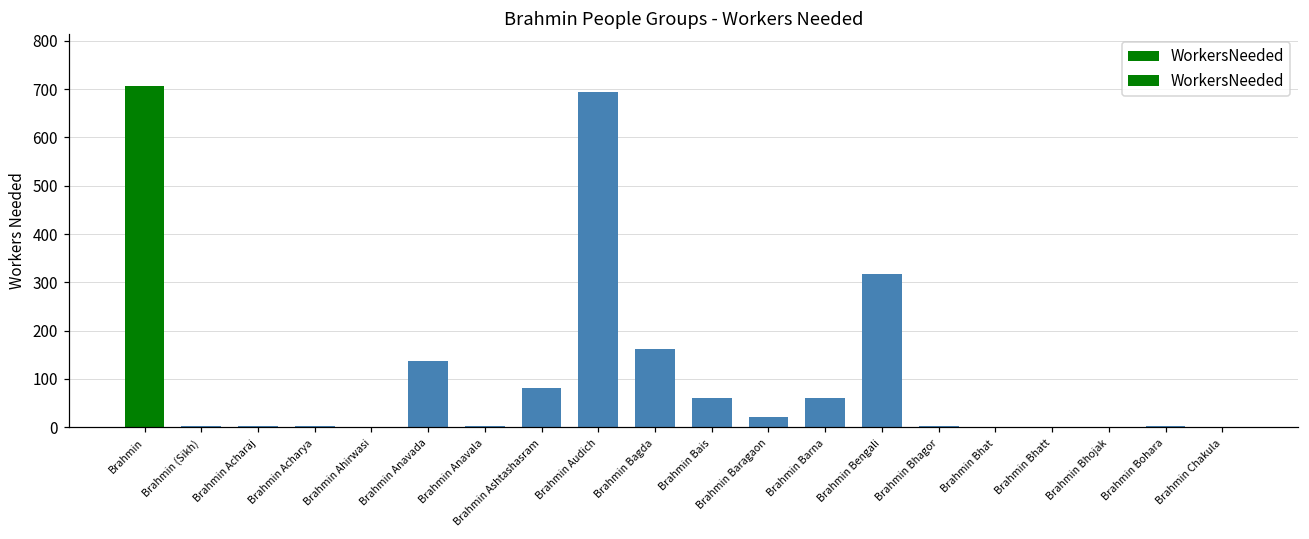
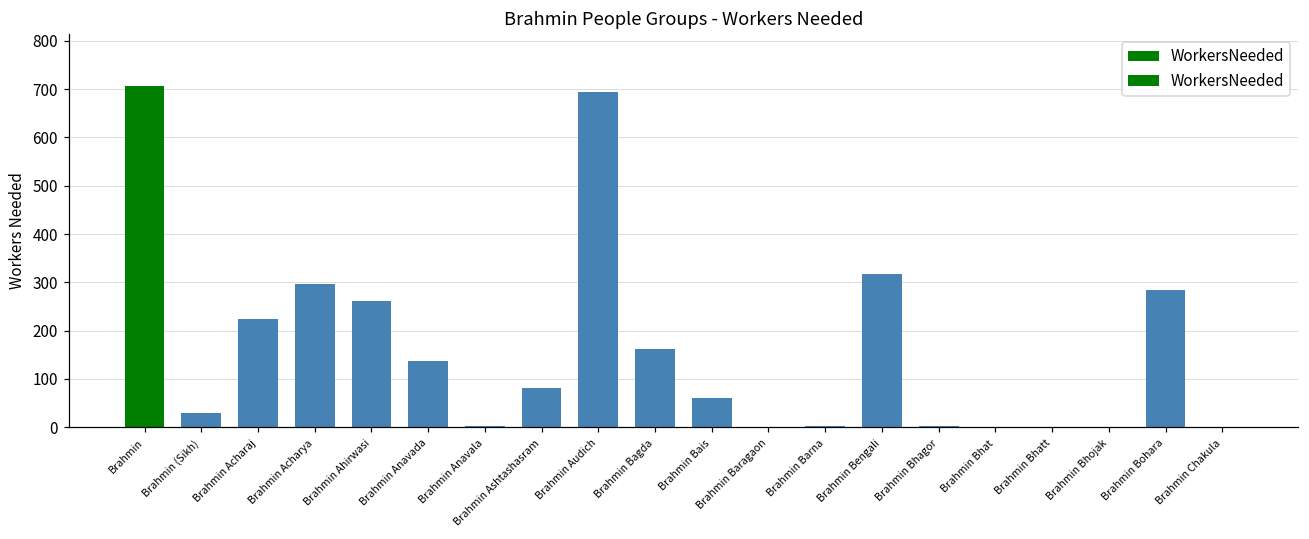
Brahmin (Sikh): 0 -> 30
Brahmin Acharaj: 0 -> 220
Brahmin Acharya: 0 -> 300
Brahmin Ahirwasi: 0 -> 260
Brahmin Baragaon: 20 -> 0
Brahmin Barna: 60 -> 0
Brahmin Bohara: 0 -> 290
